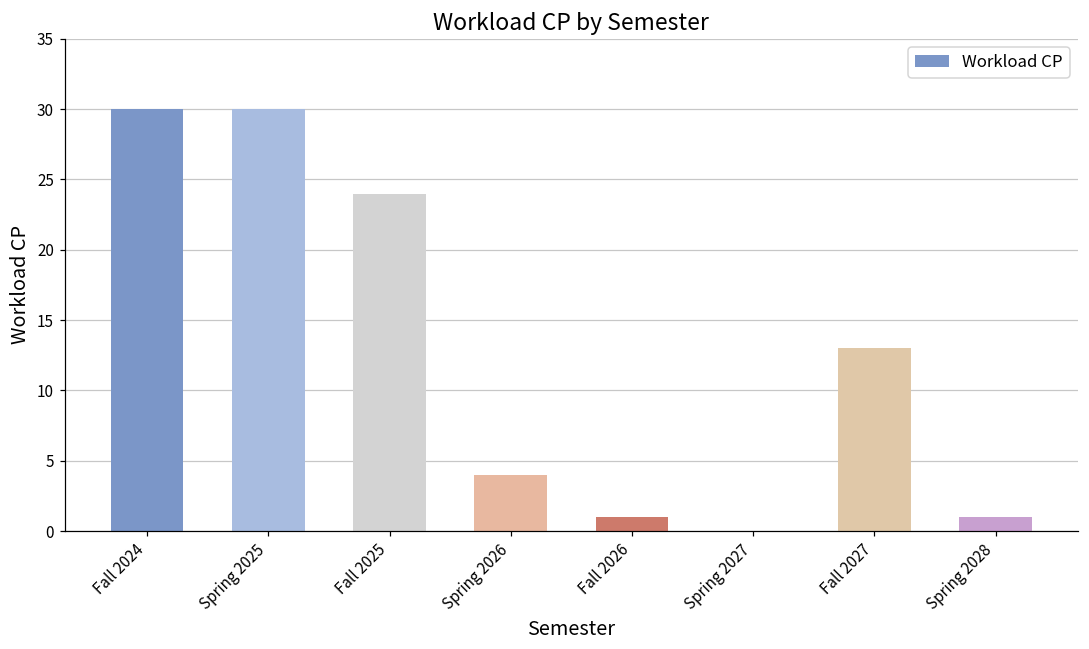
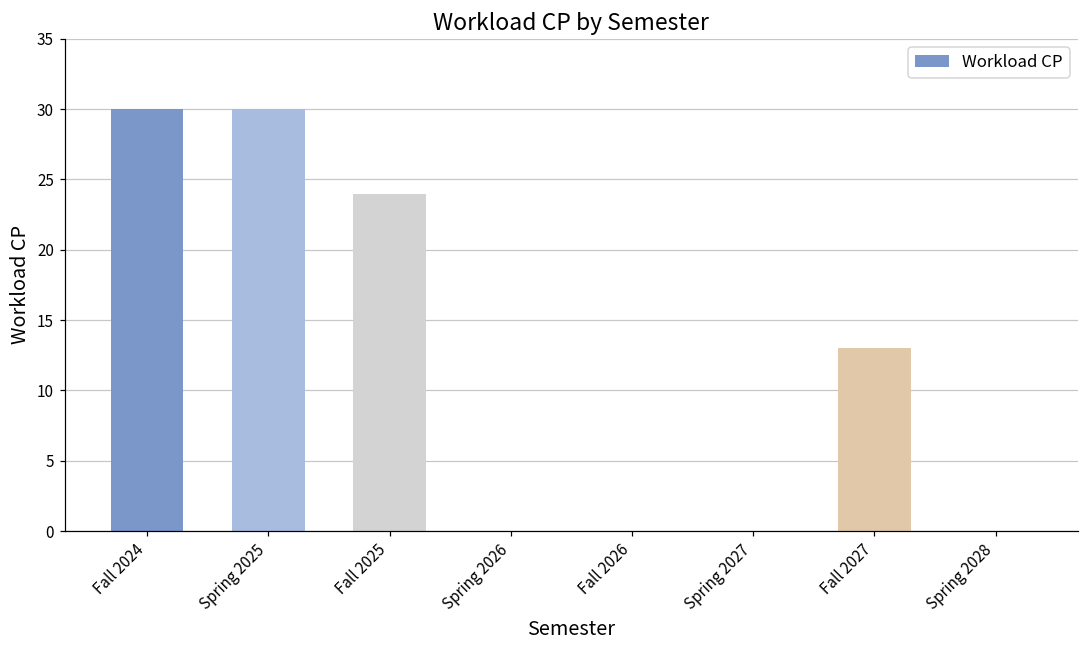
Spring 2026: 4 -> 0
Fall 2026: 1 -> 0
Spring 2028: 1 -> 0
